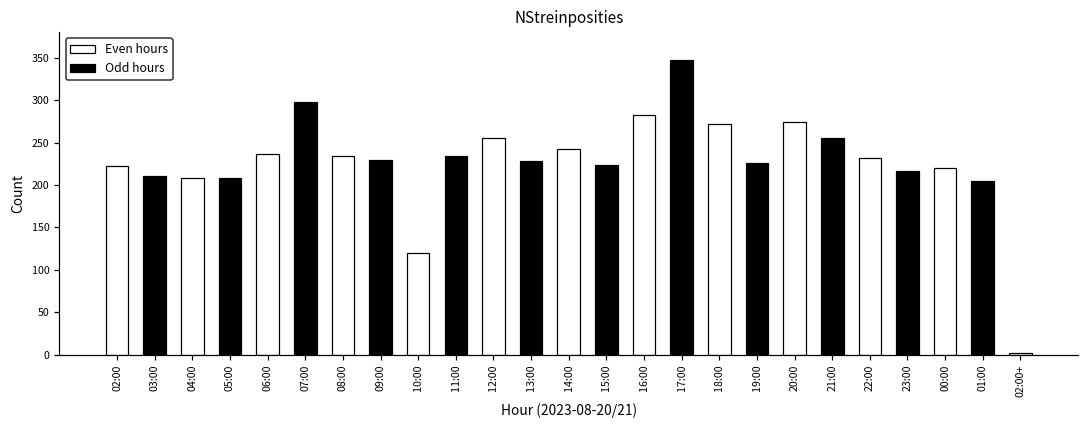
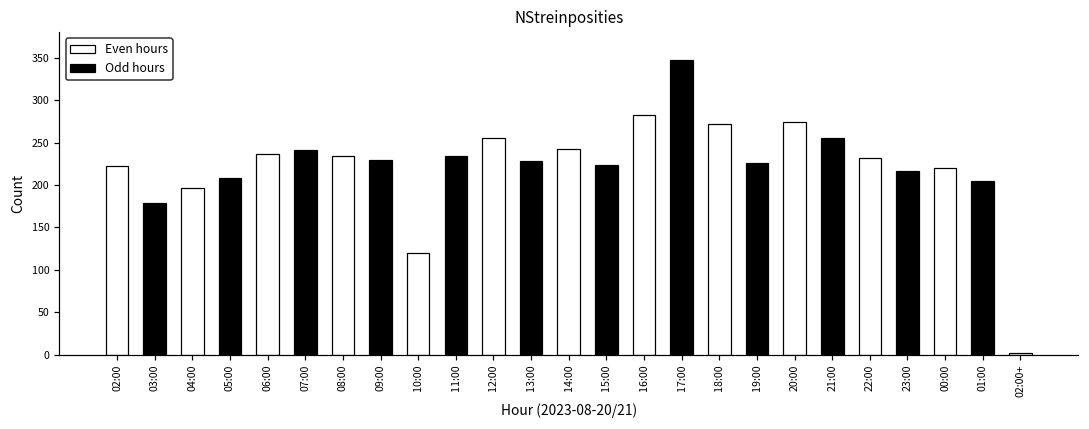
Odd hours, 03:00: 210 -> 180
Even hours, 04:00: 210 -> 200
Odd hours, 07:00: 300 -> 240
